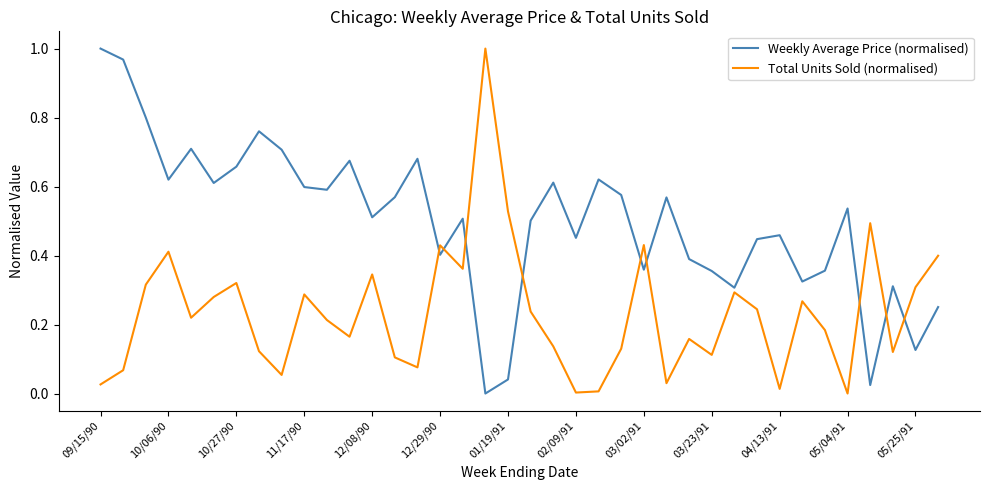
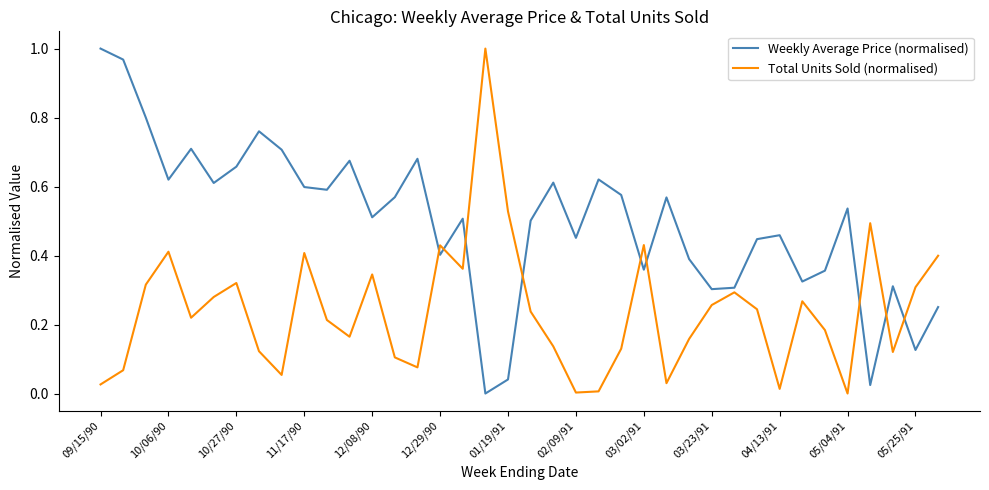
Total Units Sold (normalised), 11/17/90: 0.29 -> 0.41
Weekly Average Price (normalised), 03/23/91: 0.36 -> 0.30
Total Units Sold (normalised), 03/23/91: 0.11 -> 0.26
